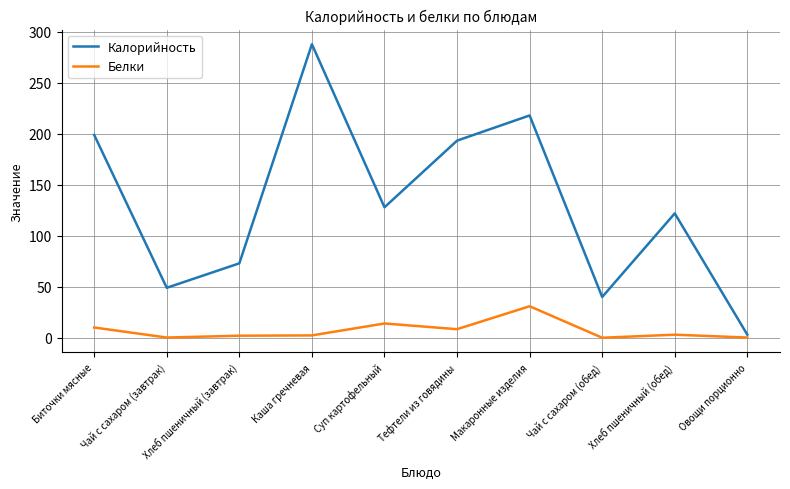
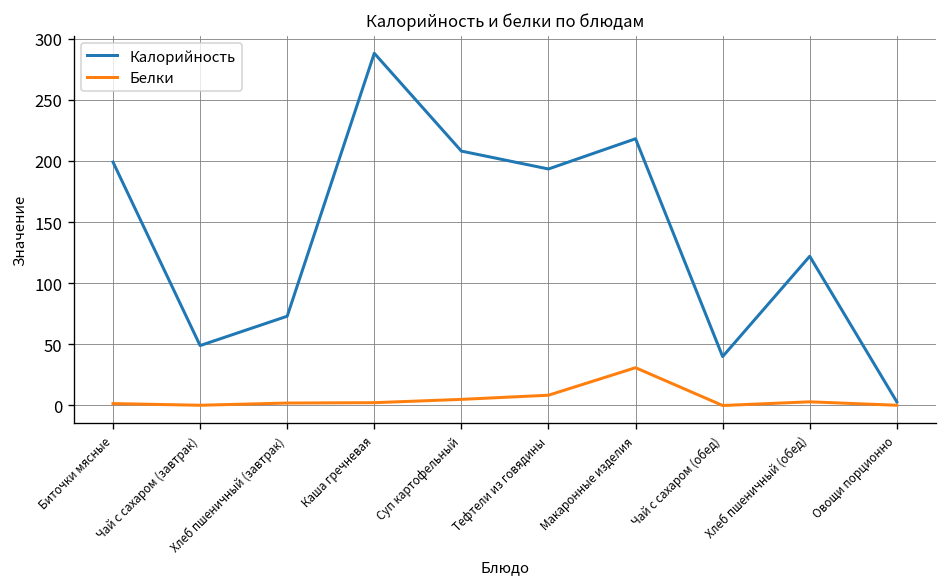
Белки, Биточки мясные: 10 -> 2
Калорийность, Суп картофельный: 128 -> 208
Белки, Суп картофельный: 14 -> 5
